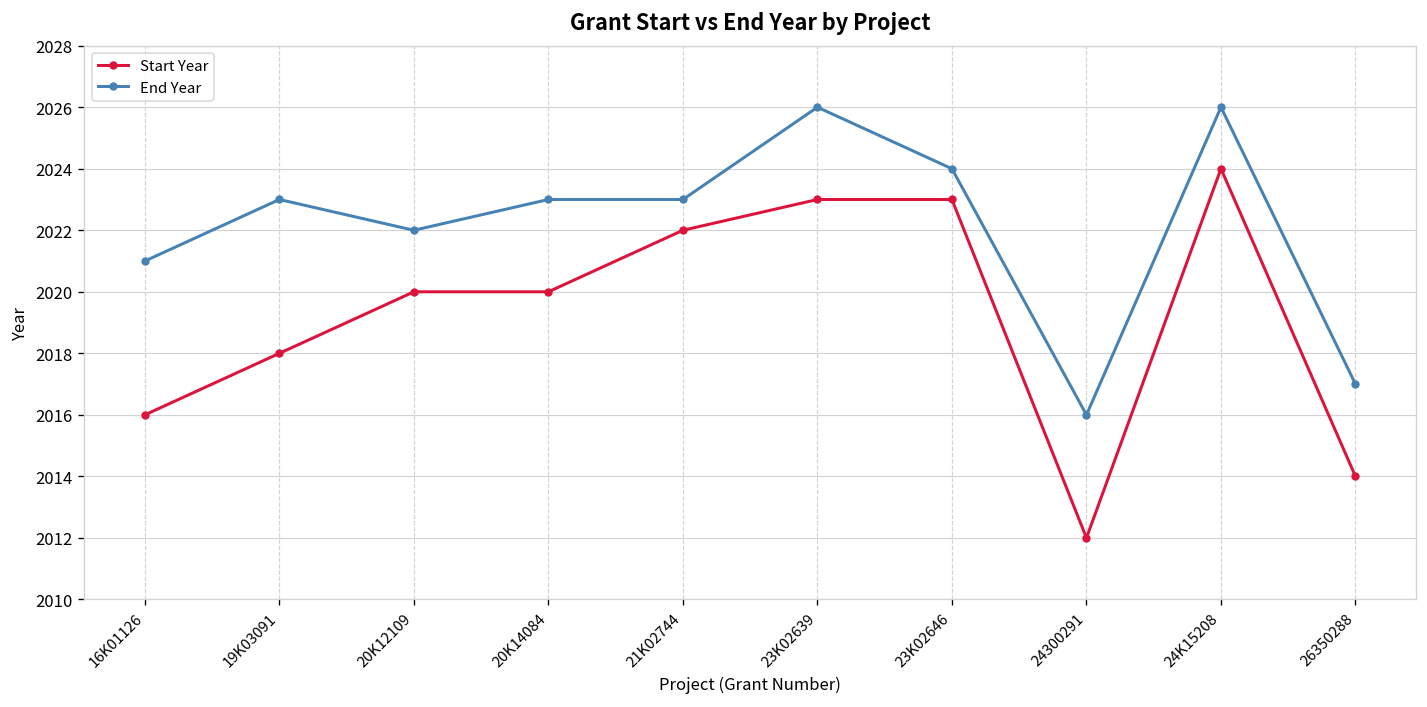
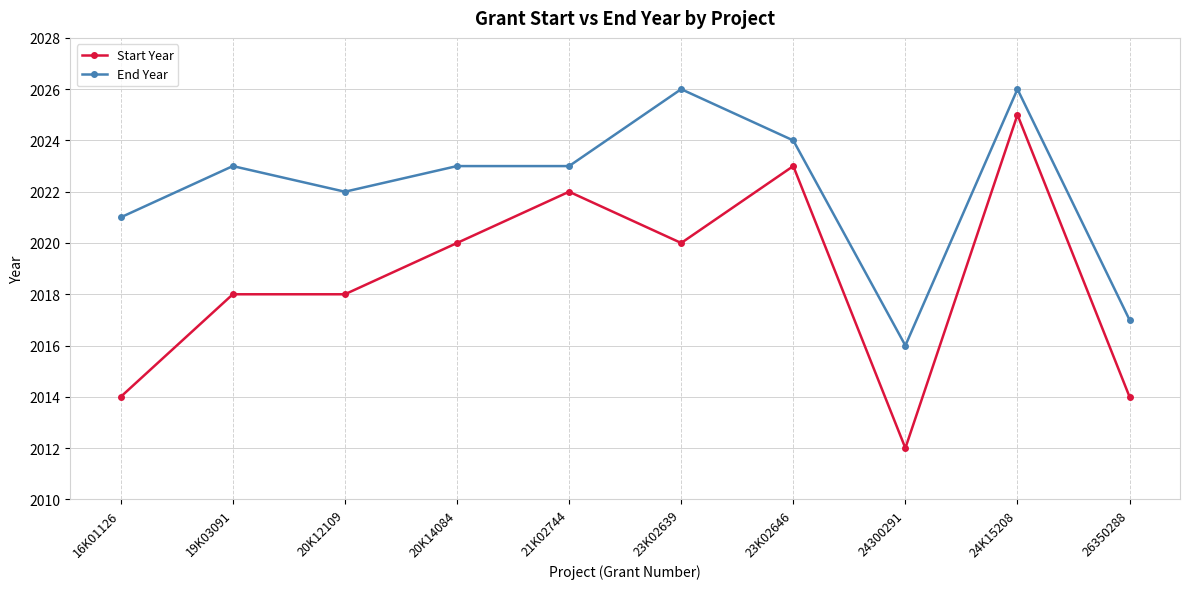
Start Year, 16K01126: 2016 -> 2014
Start Year, 20K12109: 2020 -> 2018
Start Year, 23K02639: 2023 -> 2020
Start Year, 24K15208: 2024 -> 2025
